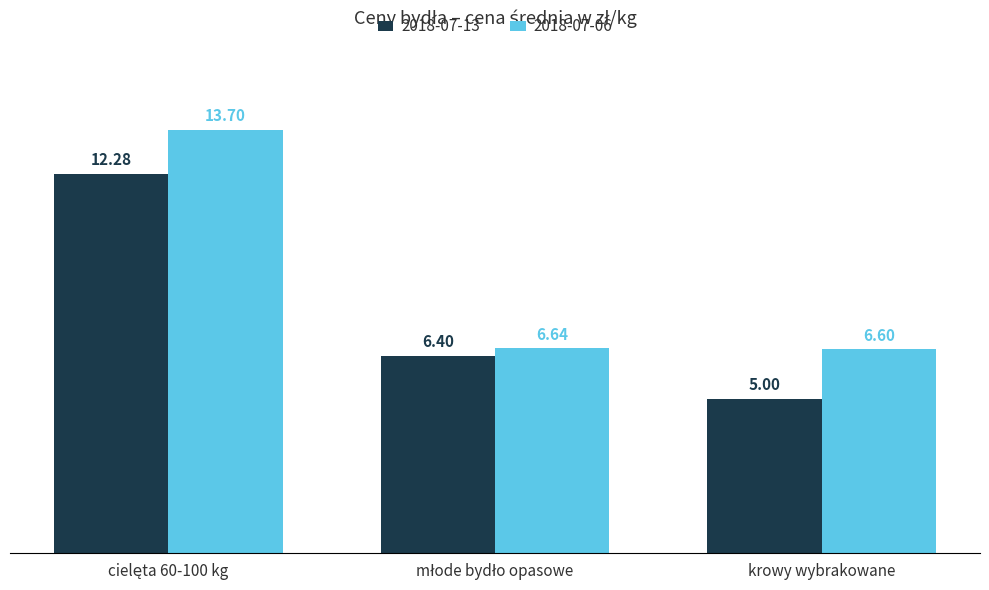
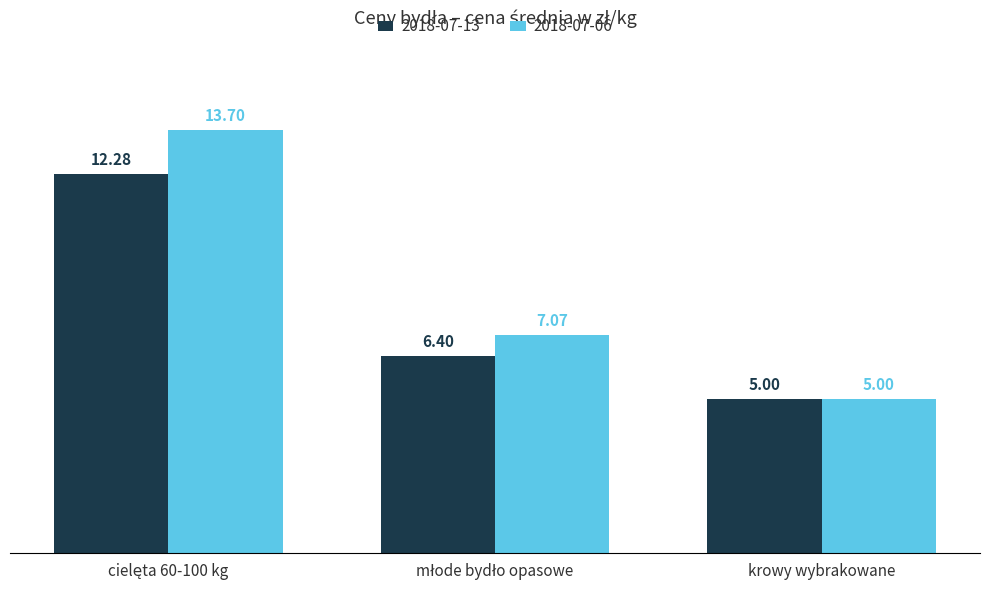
2018-07-06, młode bydło opasowe: 6.64 -> 7.07
2018-07-06, krowy wybrakowane: 6.60 -> 5.00
